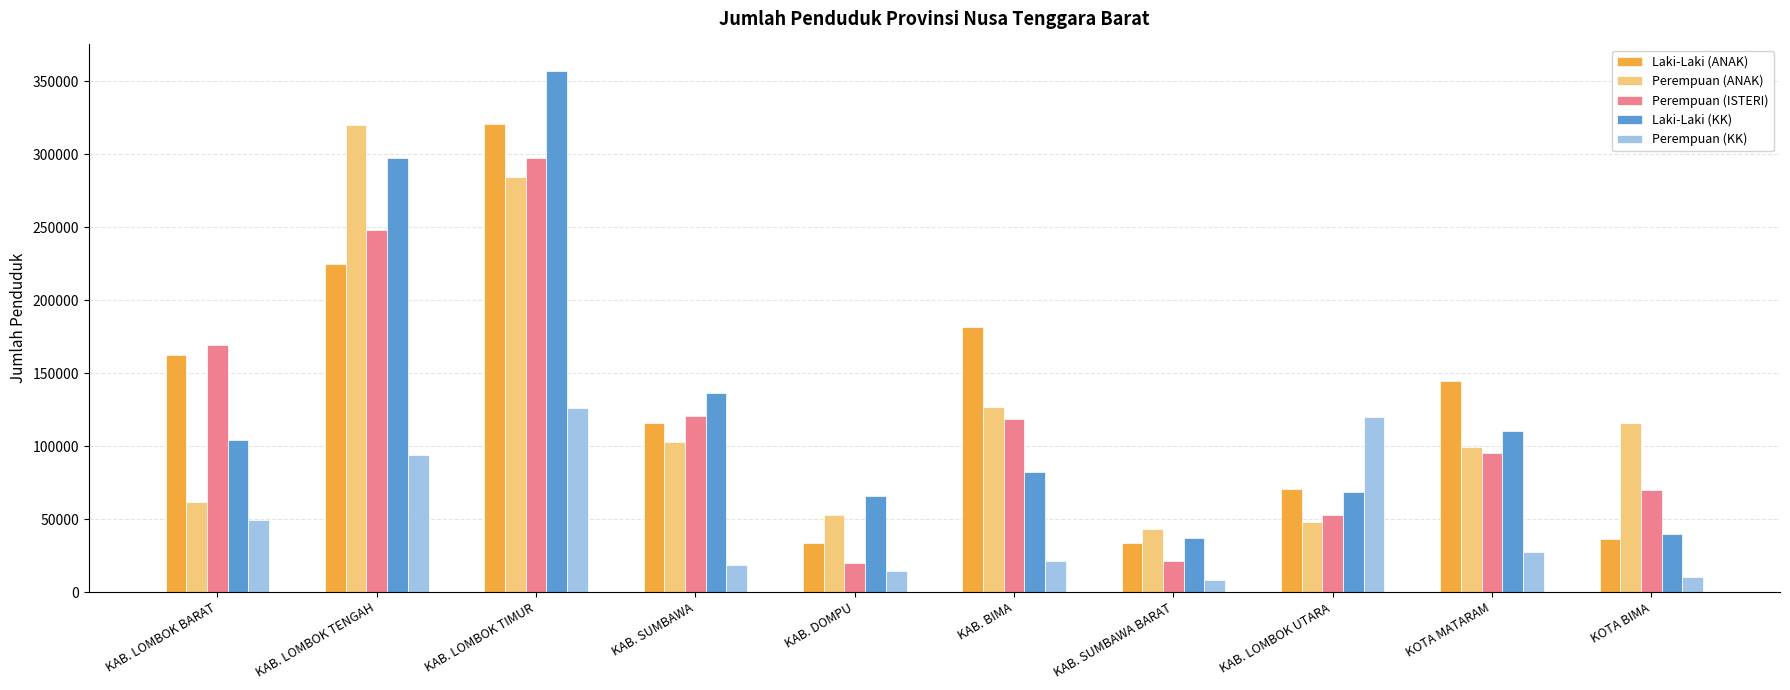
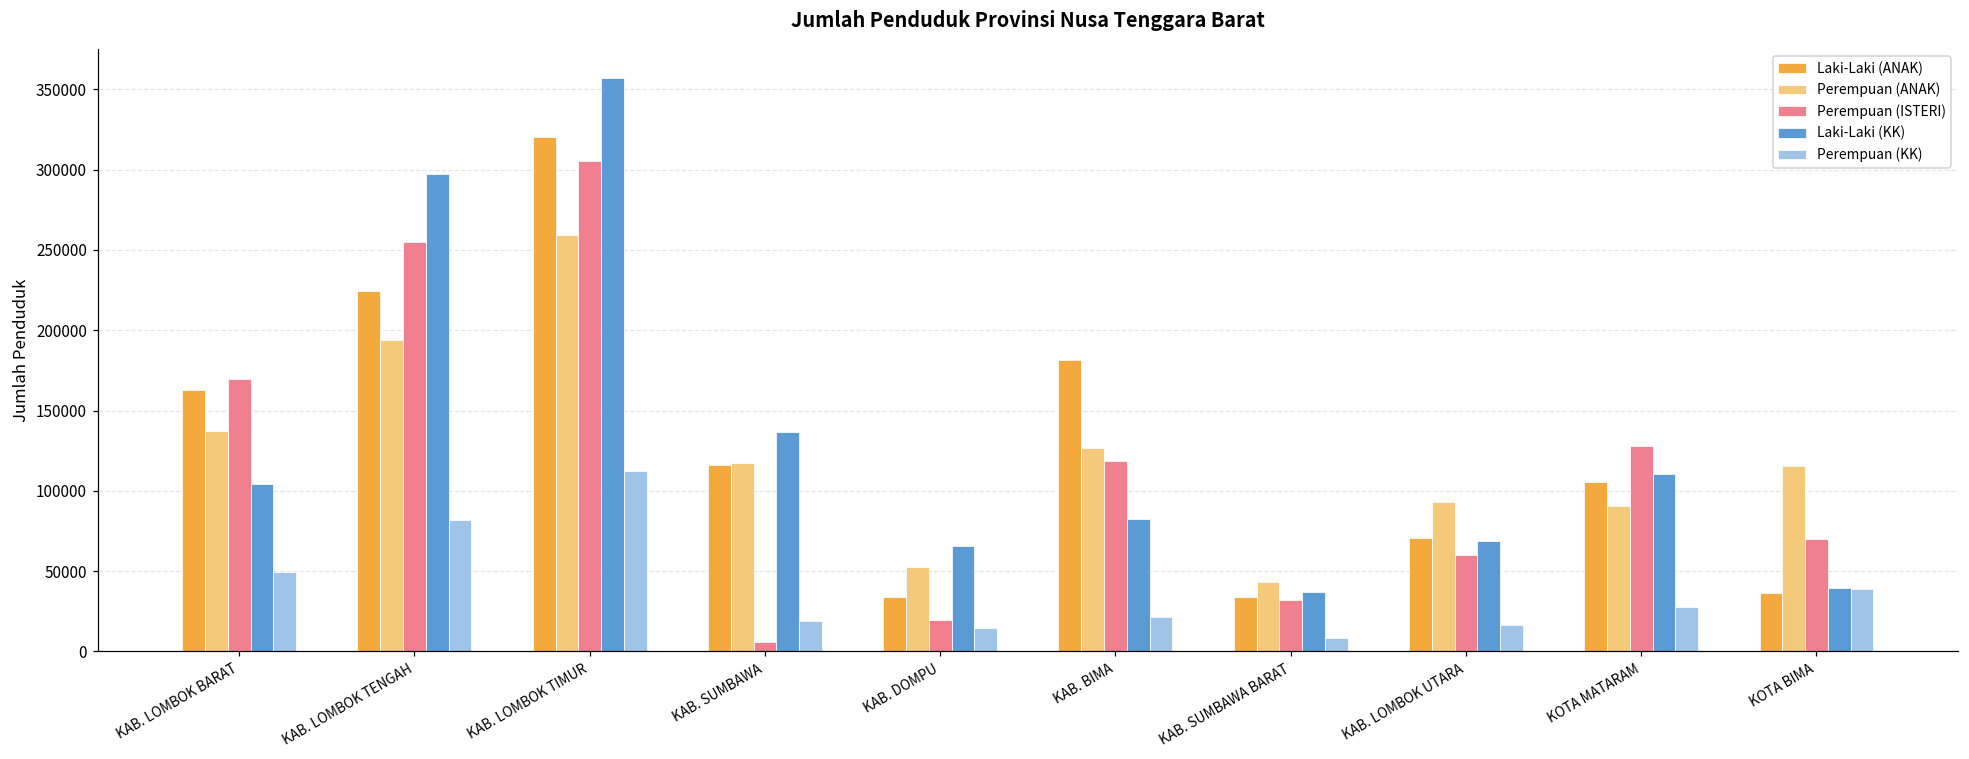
Perempuan (ANAK), KAB. LOMBOK BARAT: 62000 -> 137000
Perempuan (ANAK), KAB. LOMBOK TENGAH: 320000 -> 194000
Perempuan (ISTERI), KAB. LOMBOK TENGAH: 248000 -> 255000
Perempuan (KK), KAB. LOMBOK TENGAH: 94000 -> 82000
Perempuan (ANAK), KAB. LOMBOK TIMUR: 285000 -> 260000
Perempuan (ISTERI), KAB. LOMBOK TIMUR: 298000 -> 305000
Perempuan (KK), KAB. LOMBOK TIMUR: 126000 -> 112000
Perempuan (ANAK), KAB. SUMBAWA: 103000 -> 117000
Perempuan (ISTERI), KAB. SUMBAWA: 121000 -> 6000
Perempuan (ISTERI), KAB. SUMBAWA BARAT: 22000 -> 32000
Perempuan (ANAK), KAB. LOMBOK UTARA: 48000 -> 93000
Perempuan (ISTERI), KAB. LOMBOK UTARA: 53000 -> 60000
Perempuan (KK), KAB. LOMBOK UTARA: 120000 -> 16000
Laki-Laki (ANAK), KOTA MATARAM: 145000 -> 105000
Perempuan (ANAK), KOTA MATARAM: 100000 -> 90000
Perempuan (ISTERI), KOTA MATARAM: 96000 -> 128000
Perempuan (KK), KOTA BIMA: 10000 -> 39000
